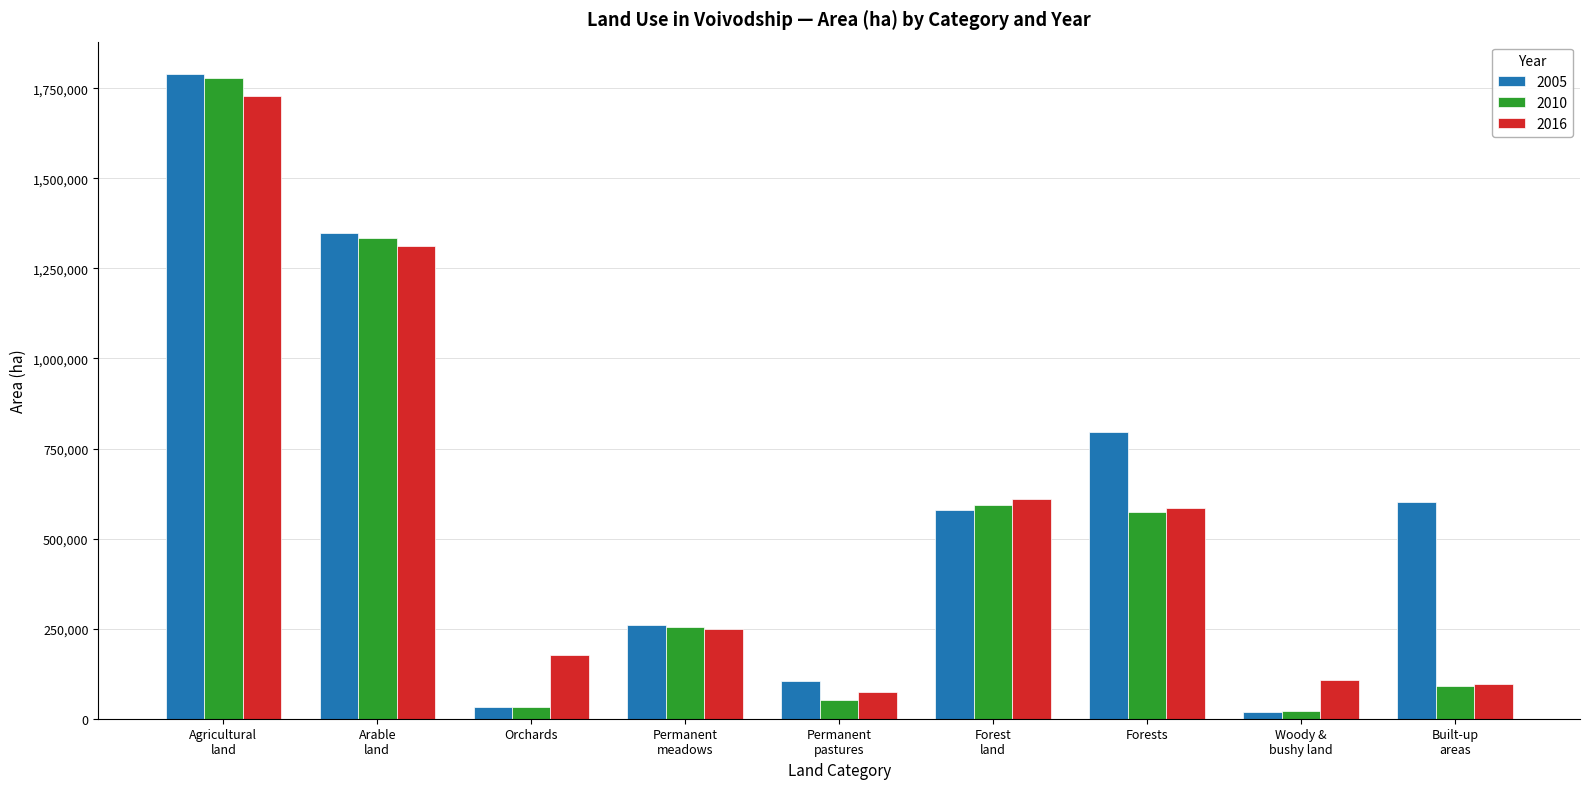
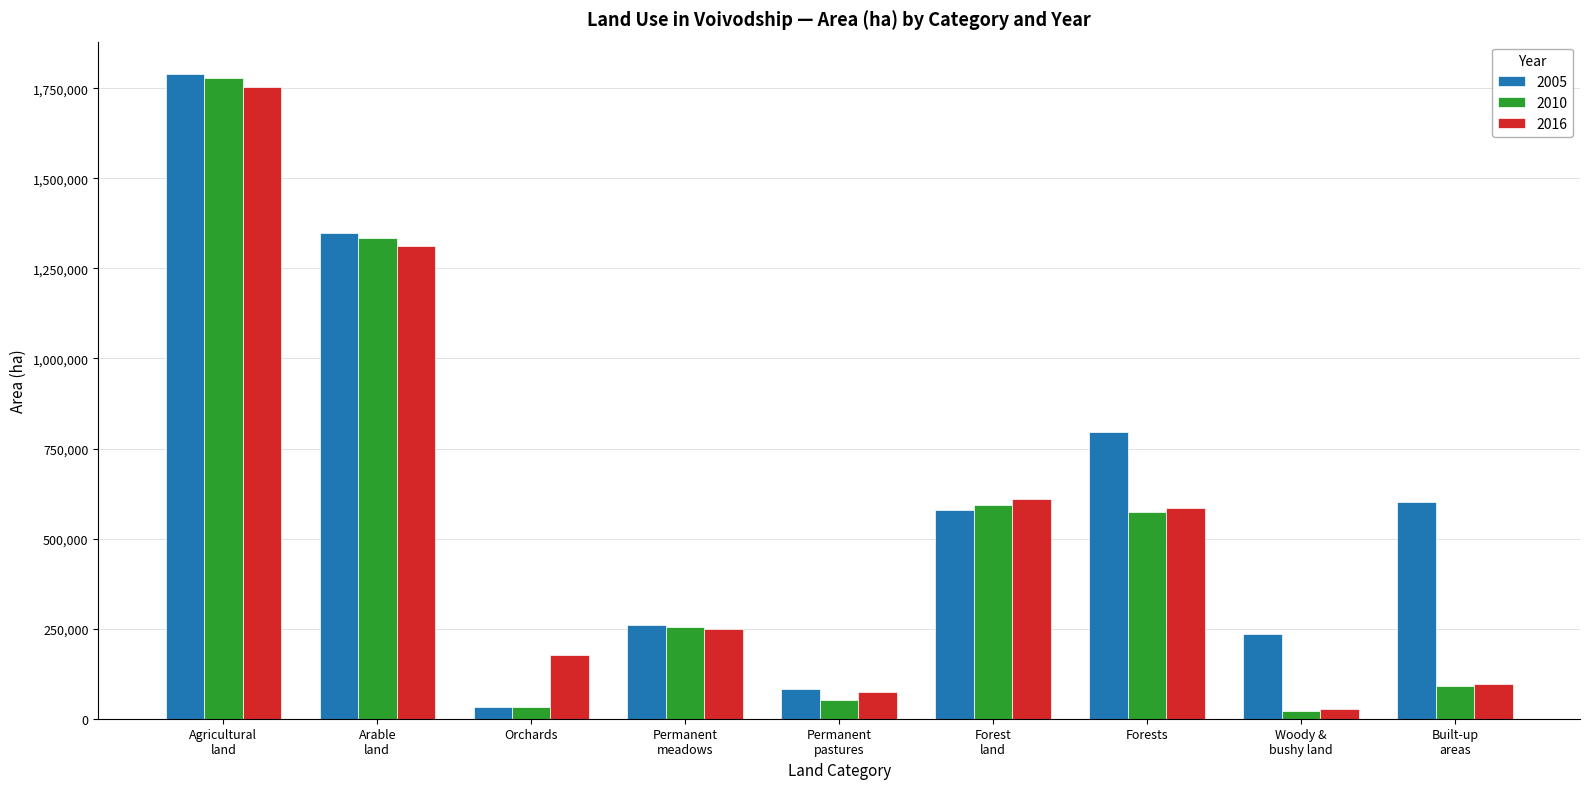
2016, Agricultural land: 1,730,000 -> 1,750,000
2005, Permanent pastures: 110,000 -> 80,000
2005, Woody & bushy land: 20,000 -> 240,000
2016, Woody & bushy land: 110,000 -> 30,000
